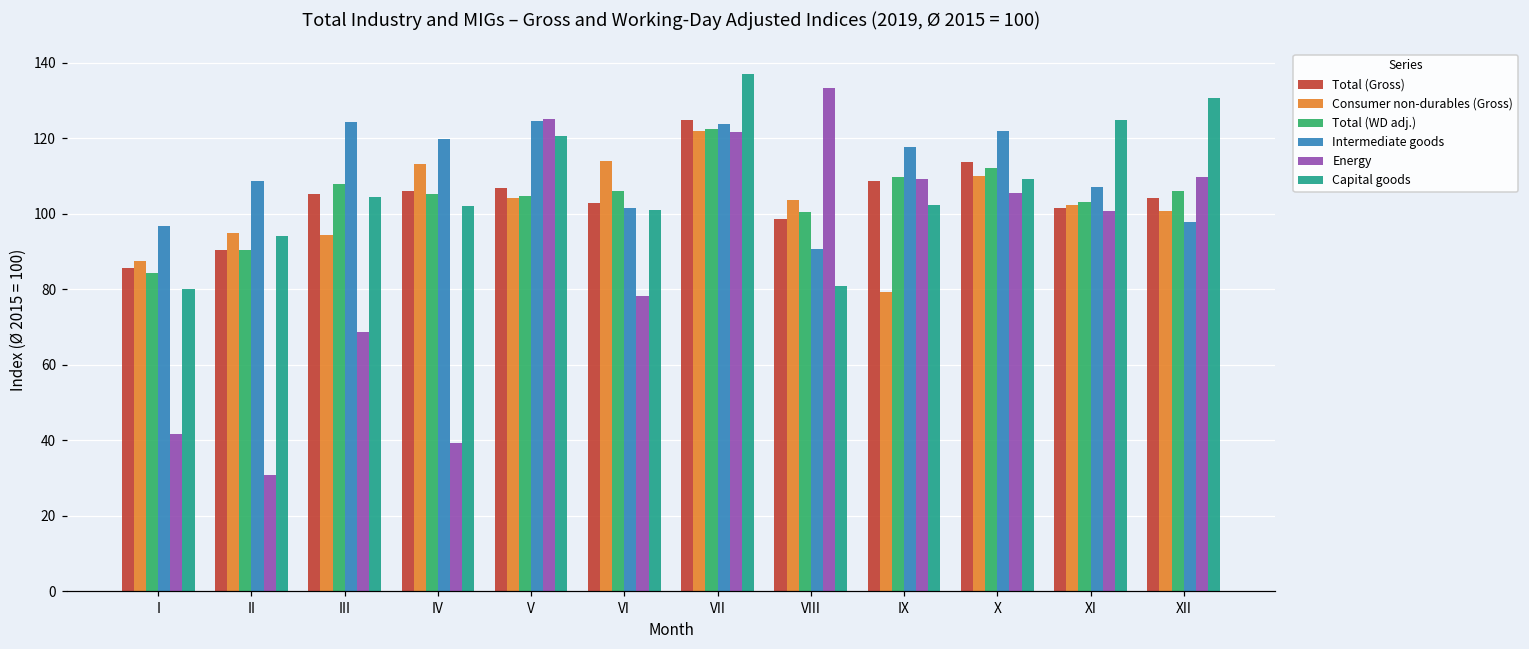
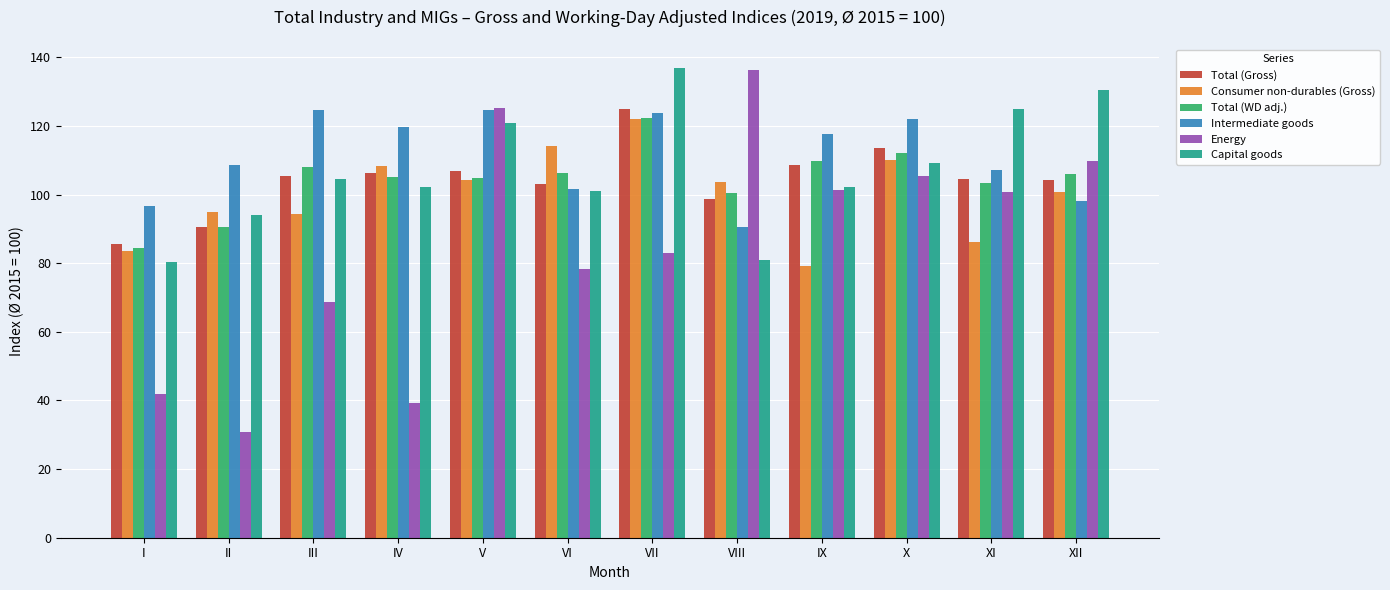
Consumer non-durables (Gross), I: 88 -> 84
Consumer non-durables (Gross), IV: 113 -> 108
Energy, VII: 122 -> 83
Energy, VIII: 133 -> 136
Energy, IX: 109 -> 101
Total (Gross), XI: 102 -> 105
Consumer non-durables (Gross), XI: 102 -> 86
